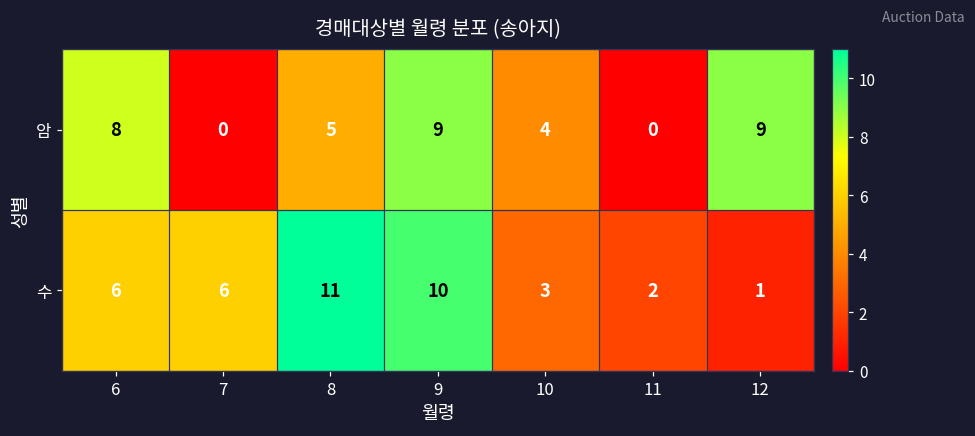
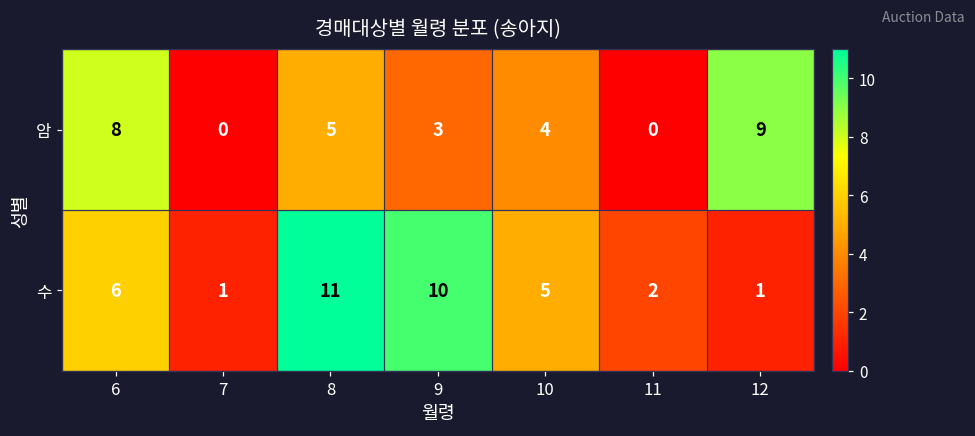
암, 9: 9 -> 3
수, 7: 6 -> 1
수, 10: 3 -> 5
